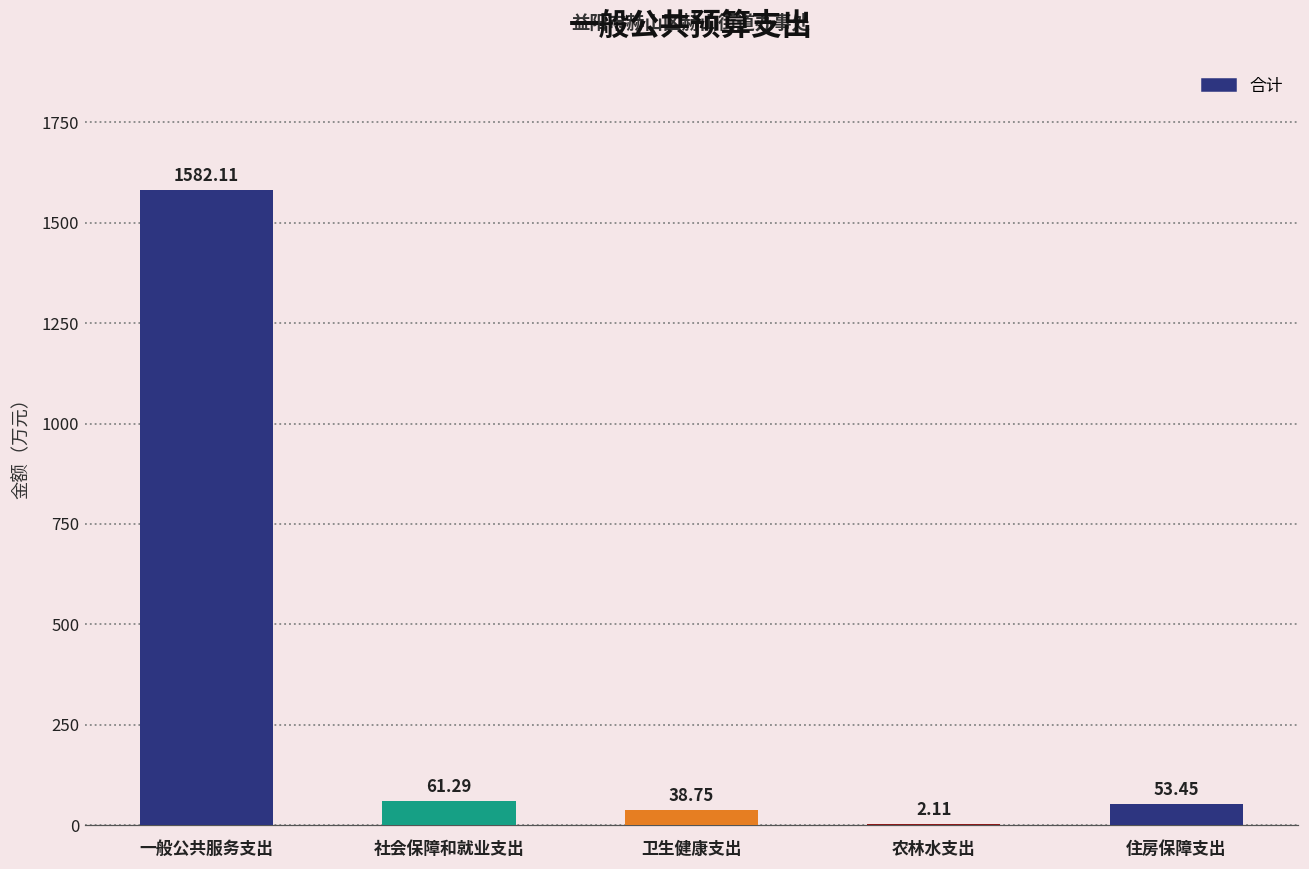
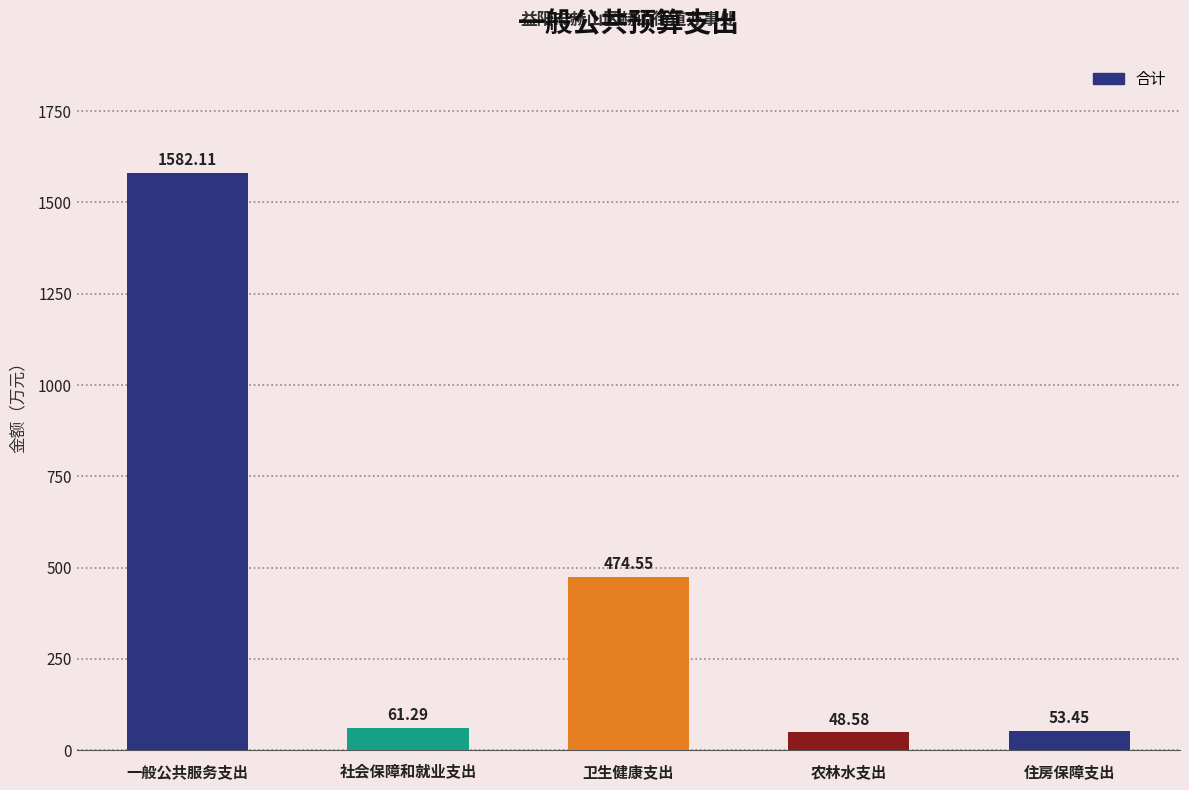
卫生健康支出: 38.75 -> 474.55
农林水支出: 2.11 -> 48.58
